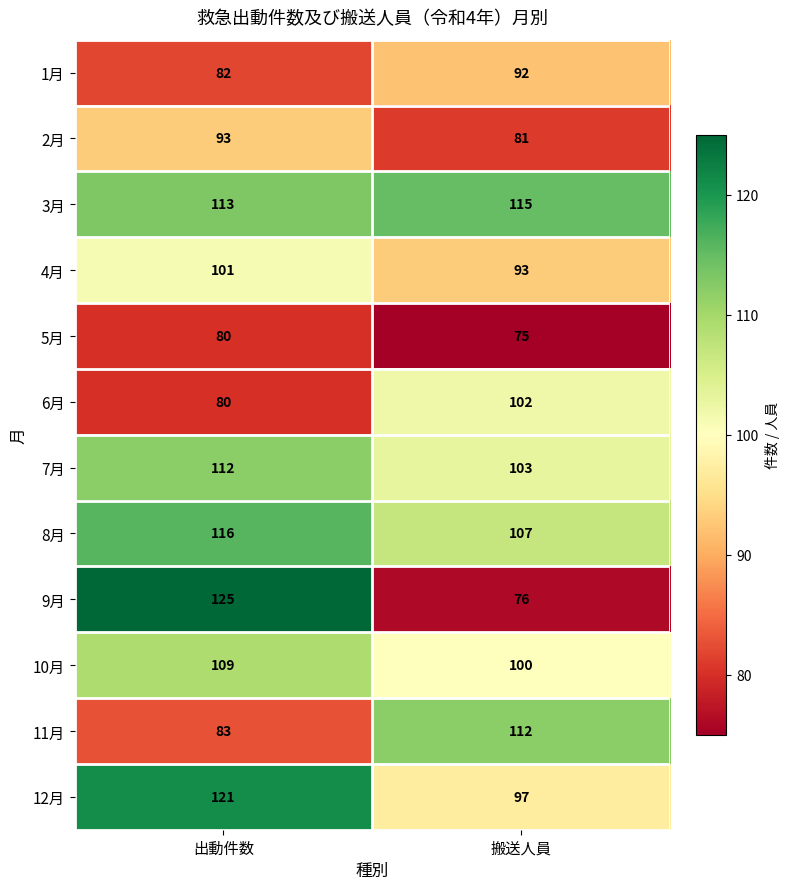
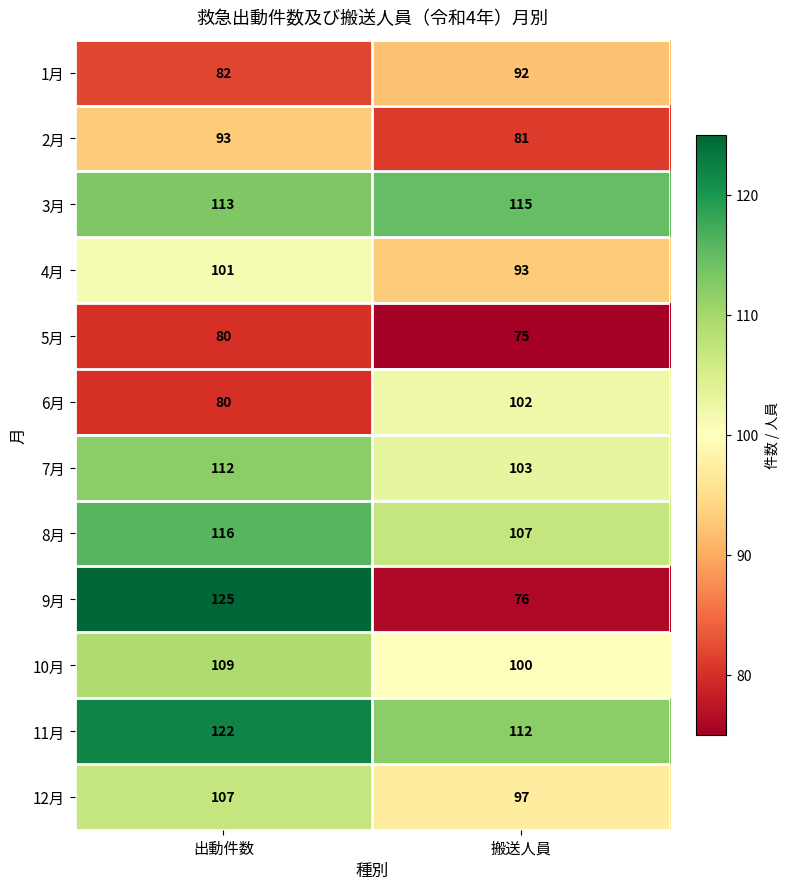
11月, 出動件数: 83 -> 122
12月, 出動件数: 121 -> 107
